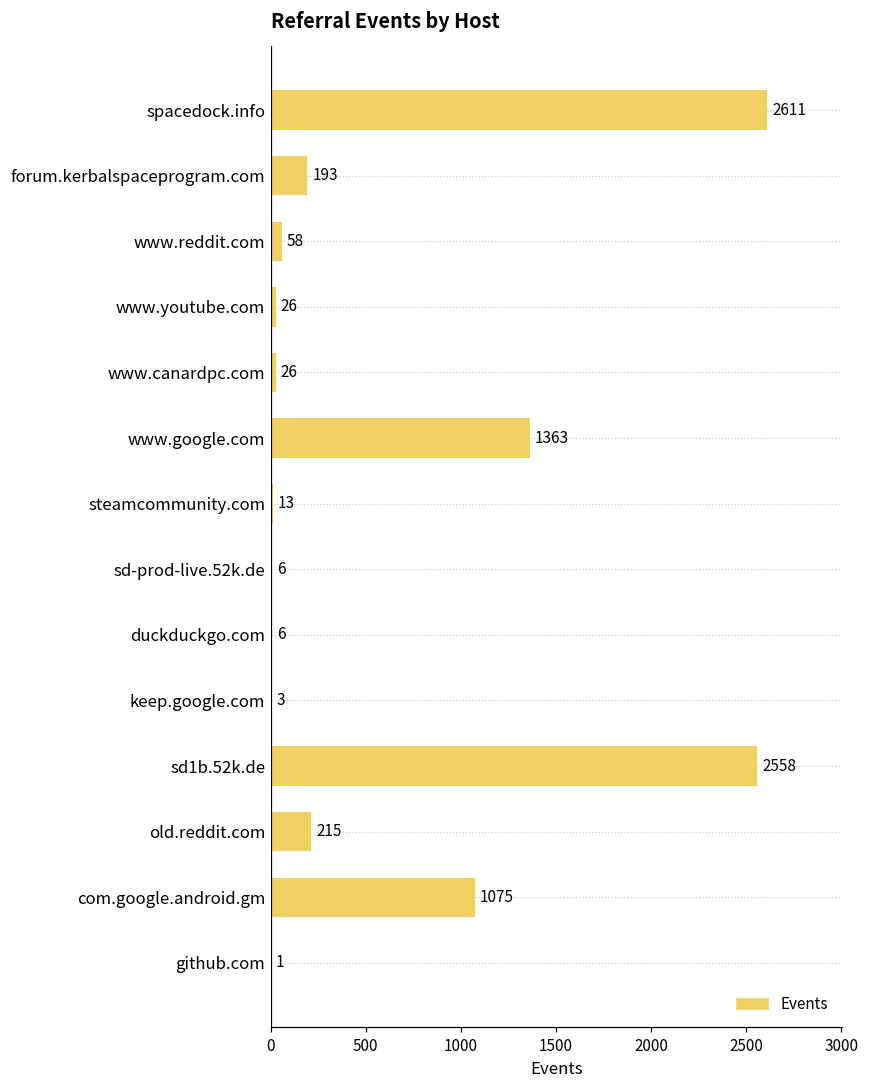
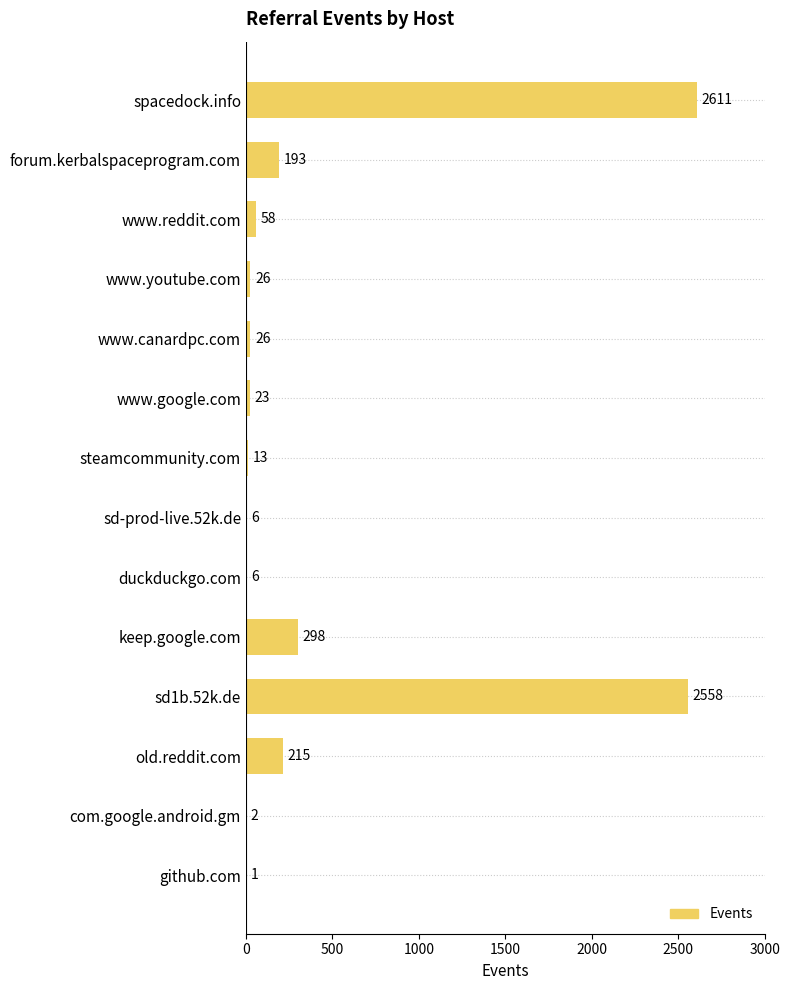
www.google.com: 1363 -> 23
keep.google.com: 3 -> 298
com.google.android.gm: 1075 -> 2
